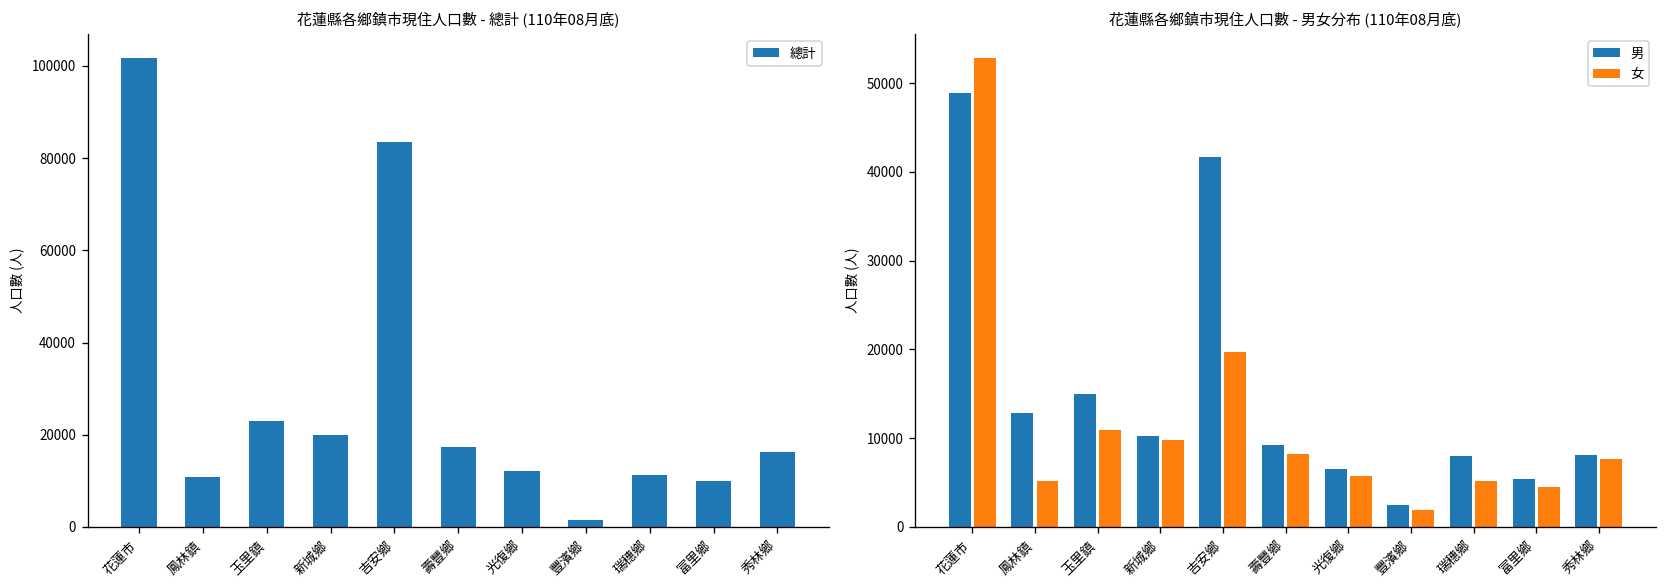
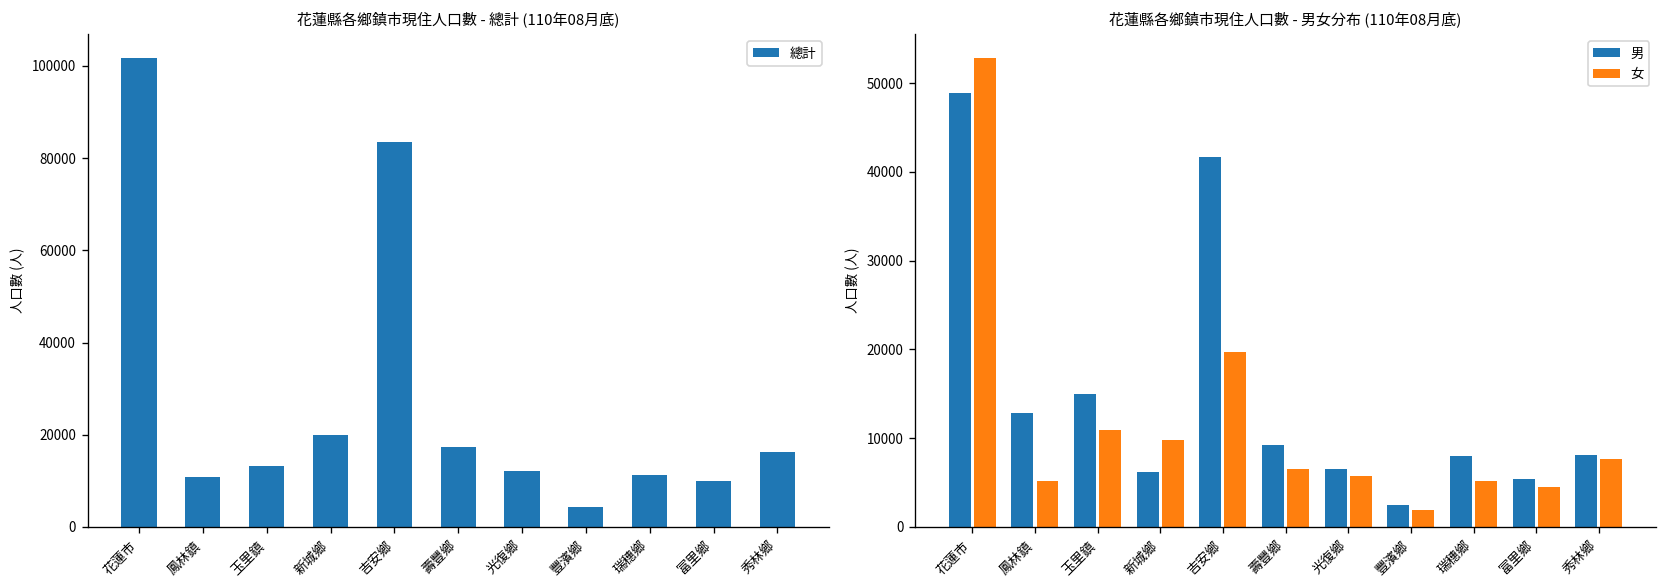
花蓮縣各鄉鎮市現住人口數 - 總計 (110年08月底), 玉里鎮: 23000 -> 13000
花蓮縣各鄉鎮市現住人口數 - 總計 (110年08月底), 豐濱鄉: 1000 -> 4000
花蓮縣各鄉鎮市現住人口數 - 男女分布 (110年08月底), 男, 新城鄉: 10000 -> 6000
花蓮縣各鄉鎮市現住人口數 - 男女分布 (110年08月底), 女, 壽豐鄉: 8000 -> 7000
